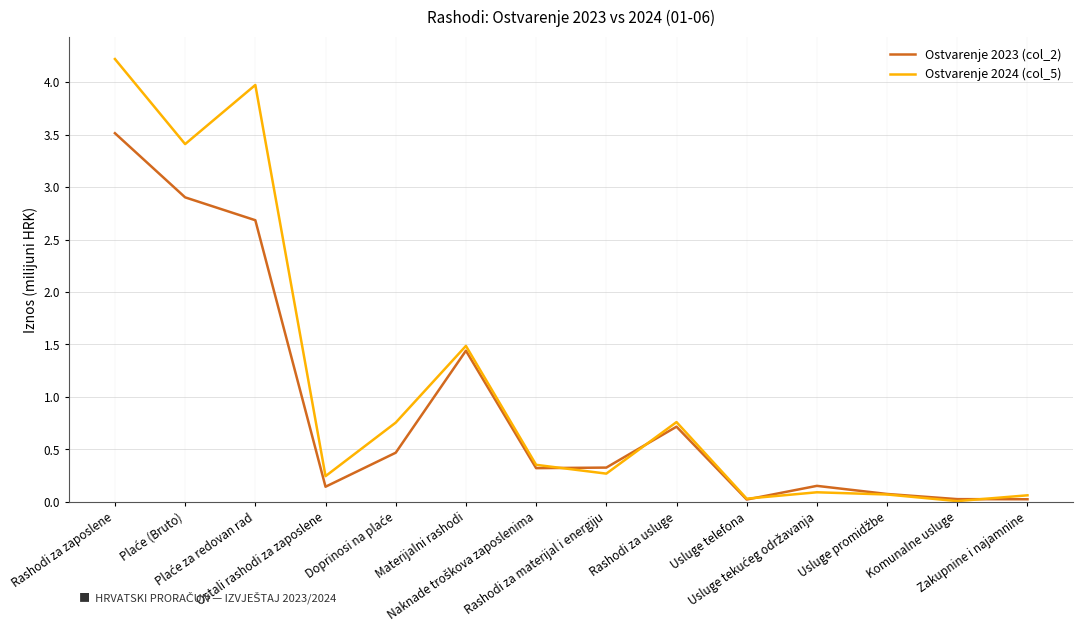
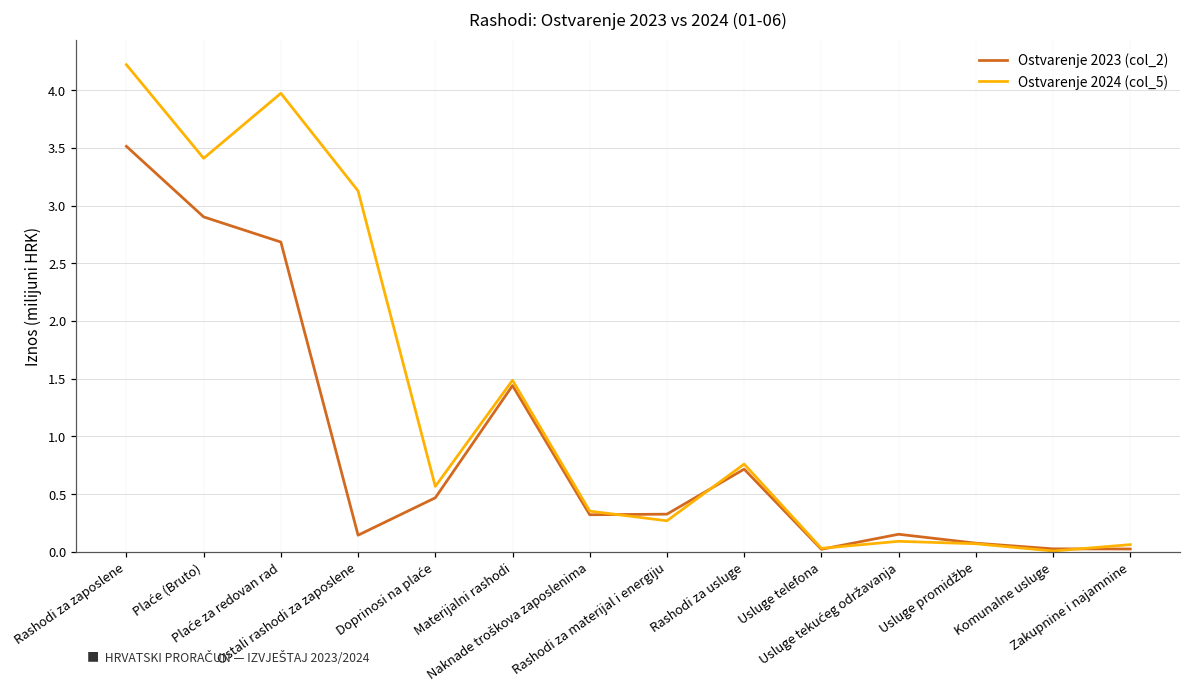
Ostvarenje 2024 (col_5), Ostali rashodi za zaposlene: 0.24 -> 3.13
Ostvarenje 2024 (col_5), Doprinosi na plaće: 0.75 -> 0.57
